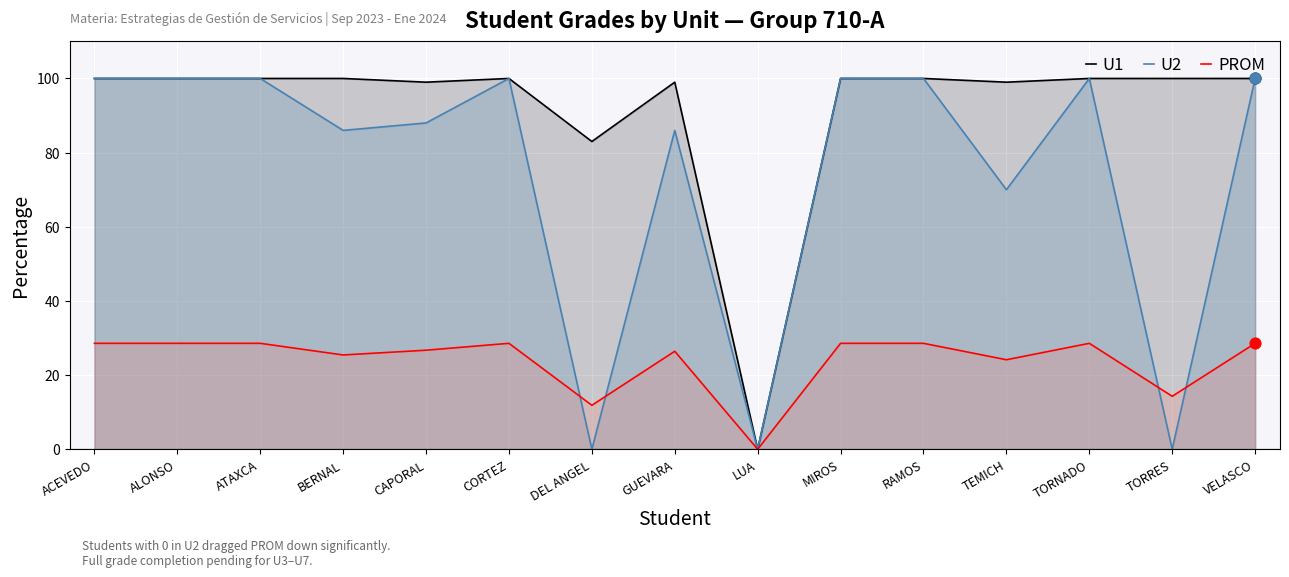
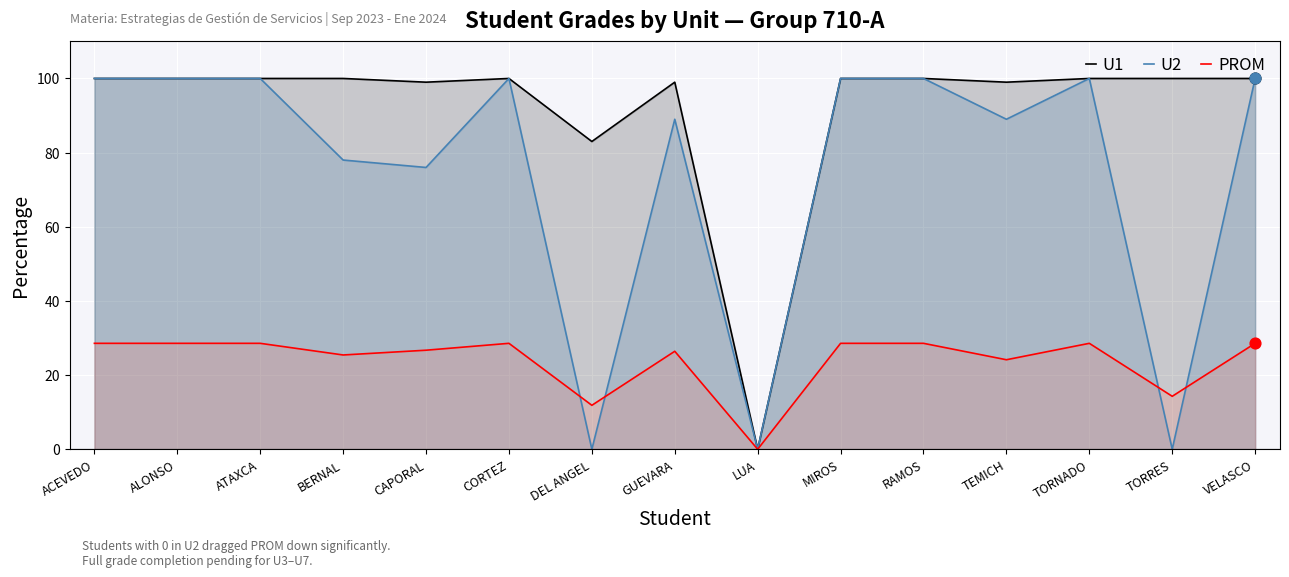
U2, BERNAL: 86 -> 78
U2, CAPORAL: 88 -> 76
U2, GUEVARA: 86 -> 89
U2, TEMICH: 70 -> 89
